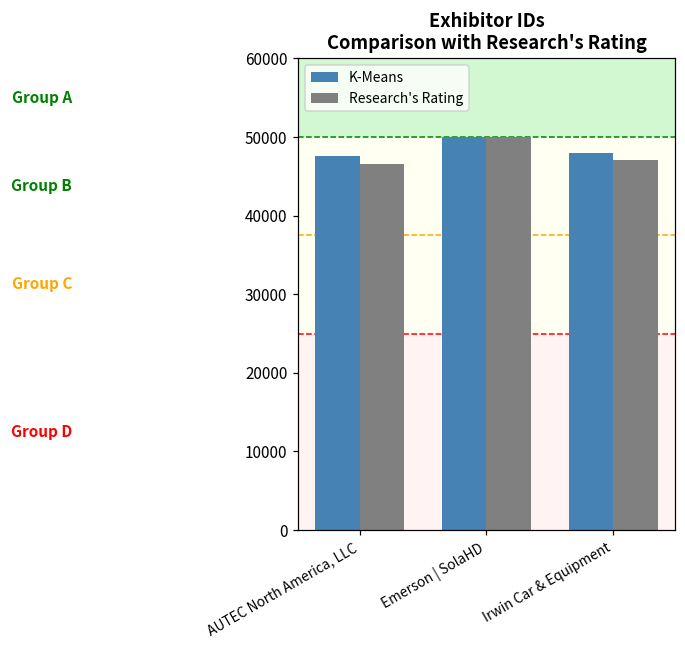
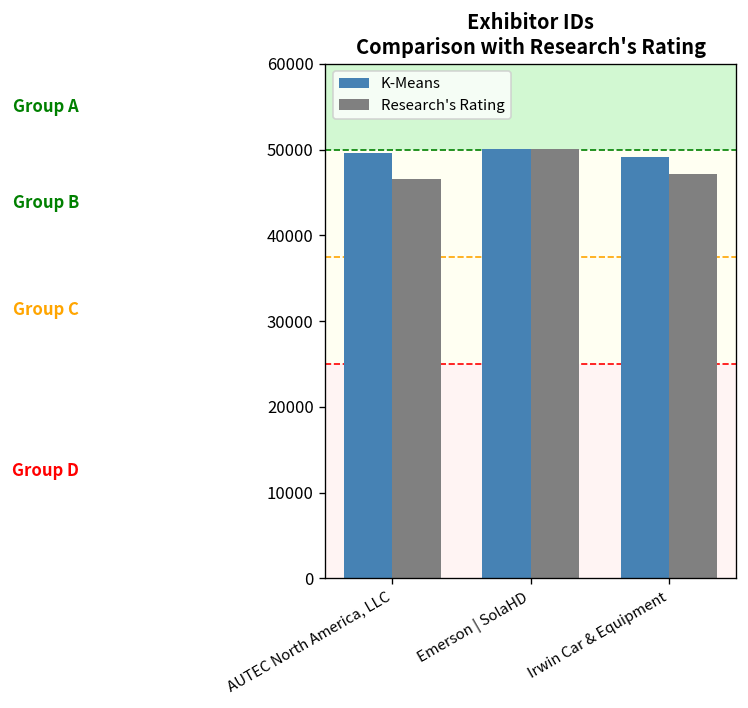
K-Means, AUTEC North America, LLC: 48000 -> 50000
K-Means, Irwin Car & Equipment: 48000 -> 49000
